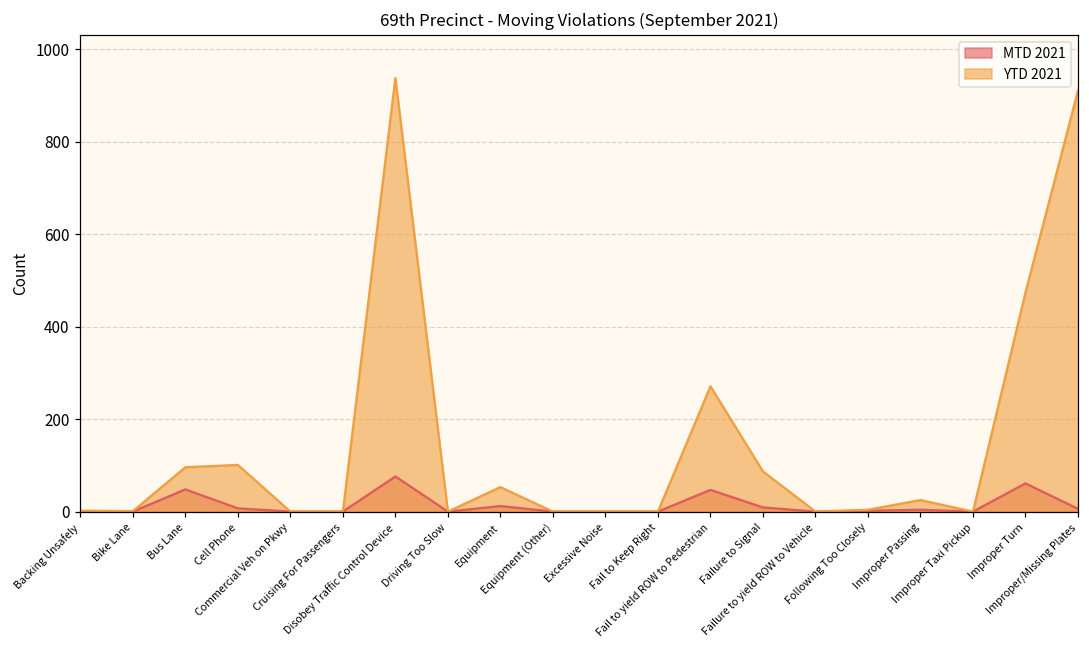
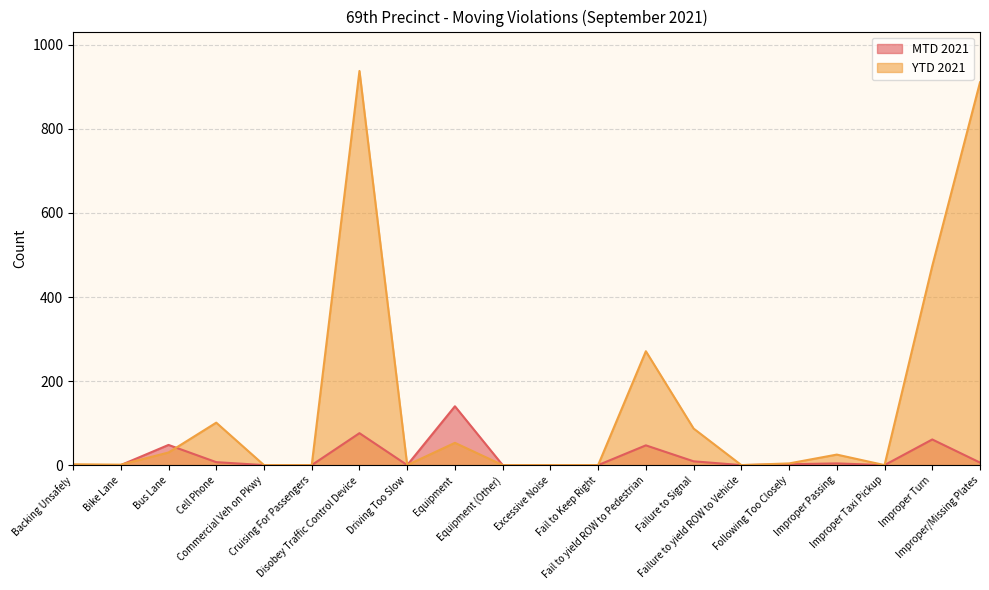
YTD 2021, Bus Lane: 100 -> 30
MTD 2021, Equipment: 10 -> 140
